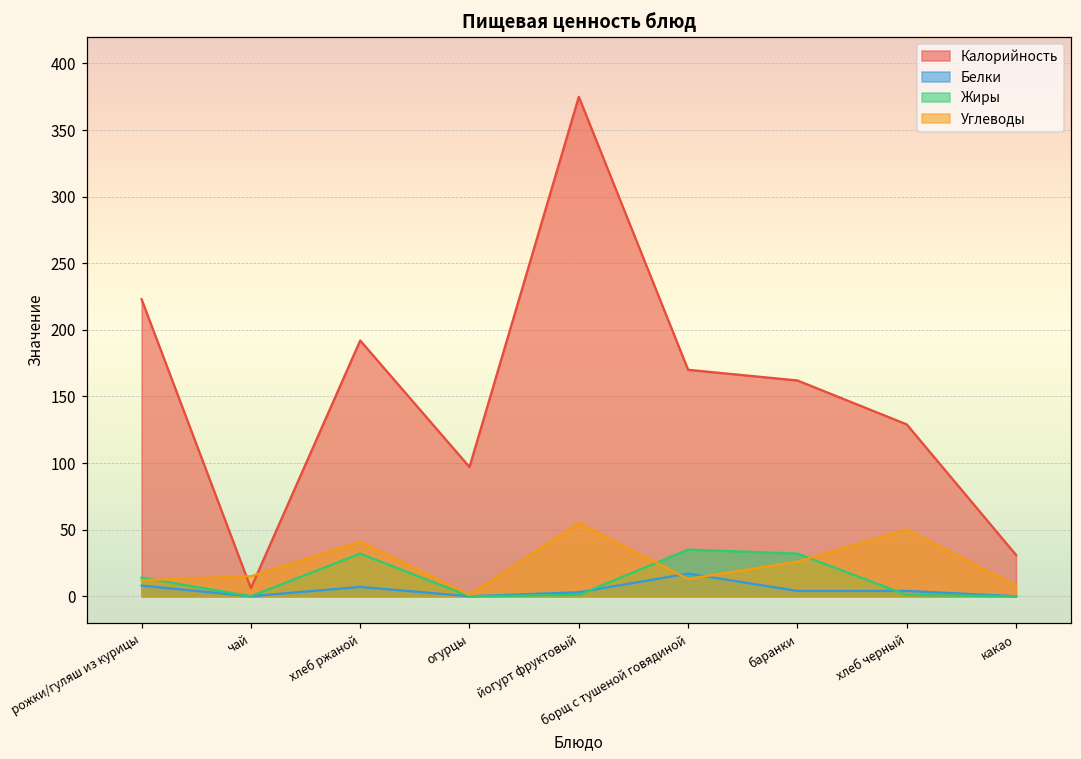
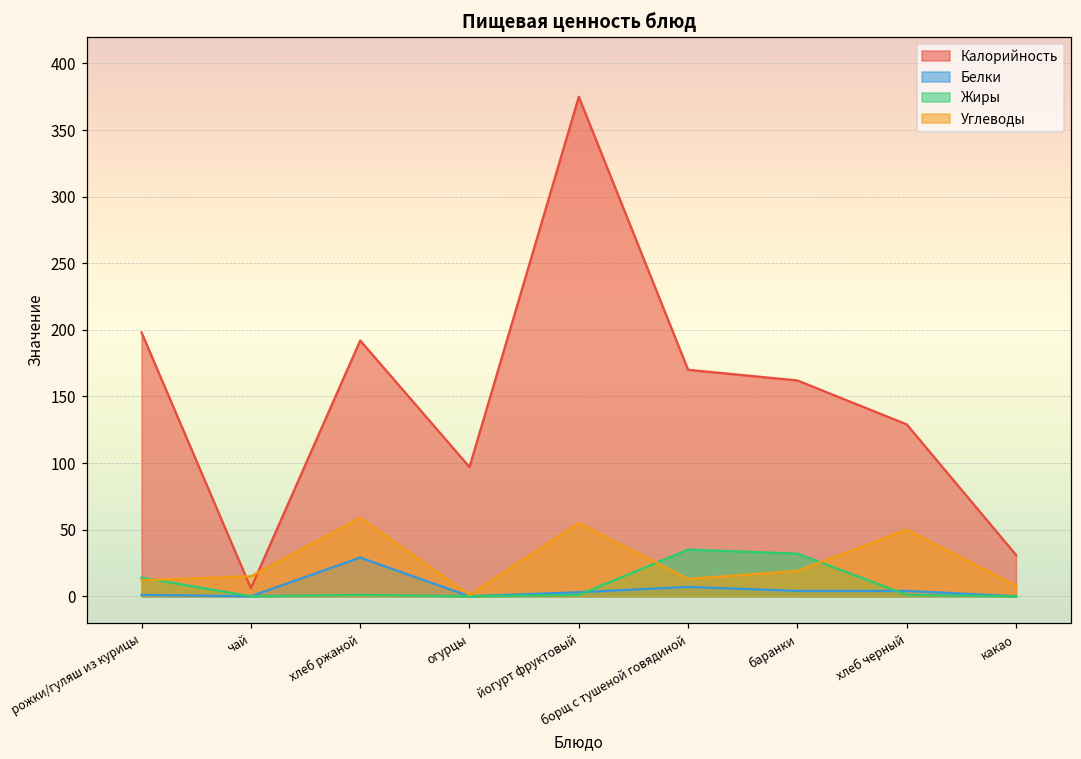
Калорийность, рожки/гуляш из курицы: 223 -> 198
Белки, рожки/гуляш из курицы: 8 -> 1
Белки, хлеб ржаной: 7 -> 29
Жиры, хлеб ржаной: 32 -> 1
Углеводы, хлеб ржаной: 41 -> 59
Белки, борщ с тушеной говядиной: 17 -> 7
Углеводы, баранки: 26 -> 19
